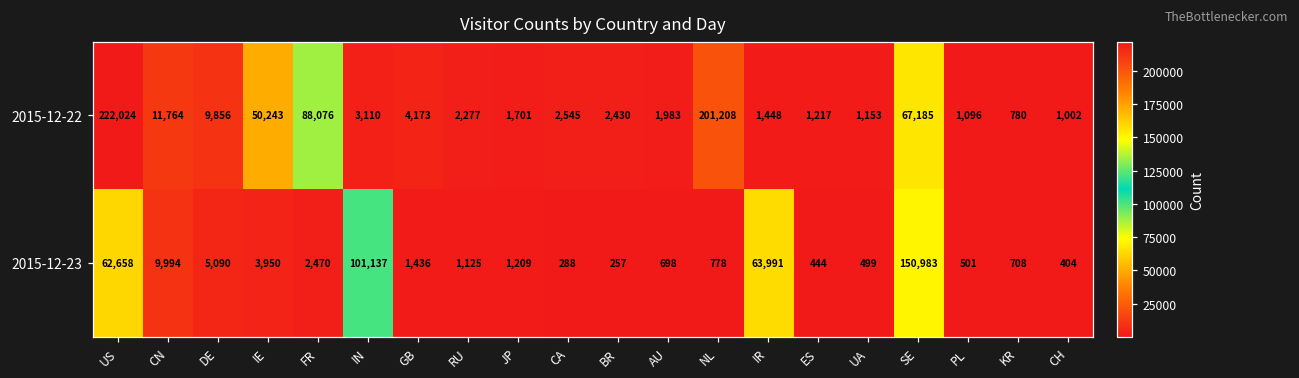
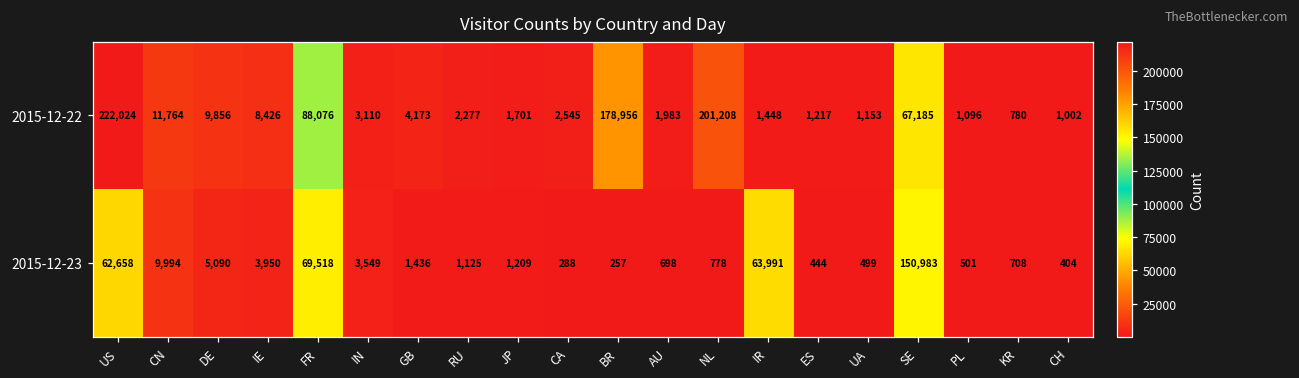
2015-12-22, IE: 50,243 -> 8,426
2015-12-22, BR: 2,430 -> 178,956
2015-12-23, FR: 2,470 -> 69,518
2015-12-23, IN: 101,137 -> 3,549
